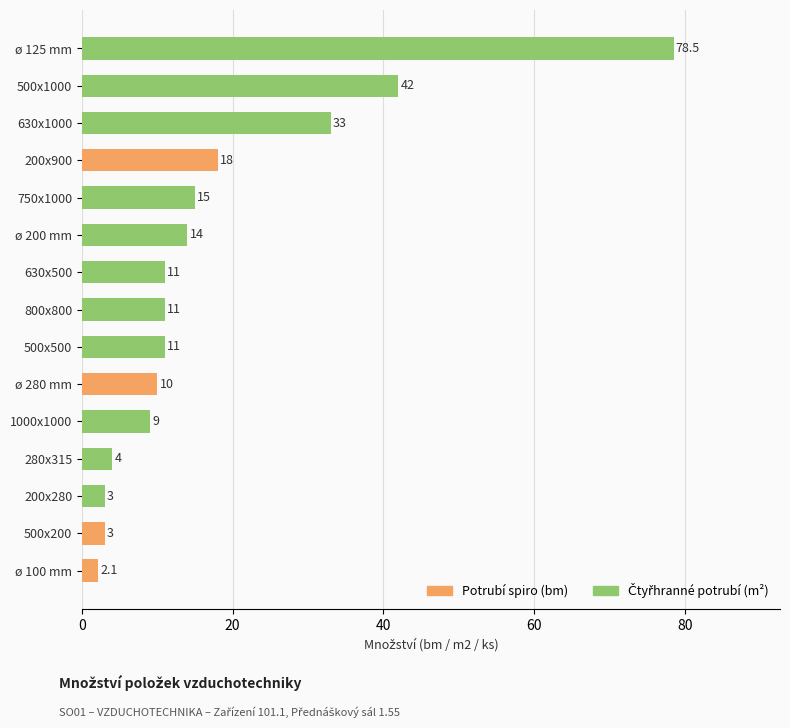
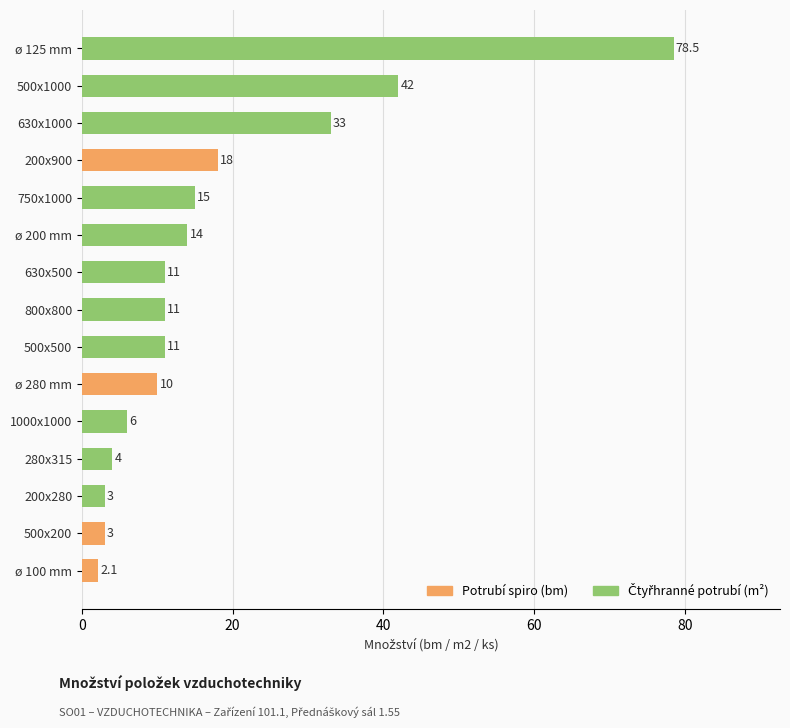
1000x1000: 9 -> 6
